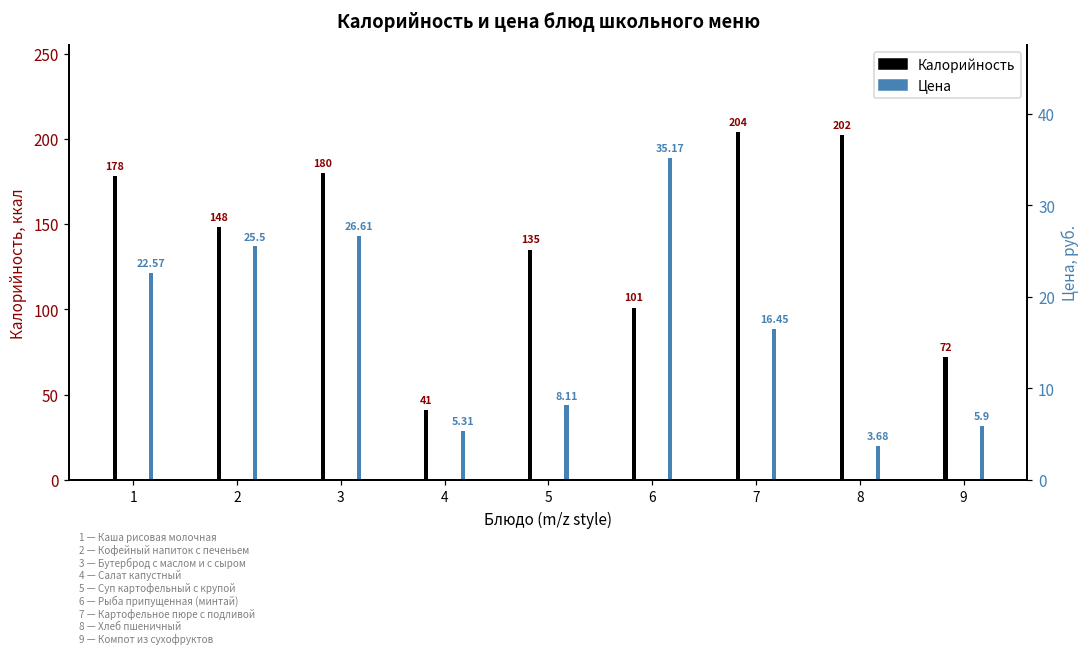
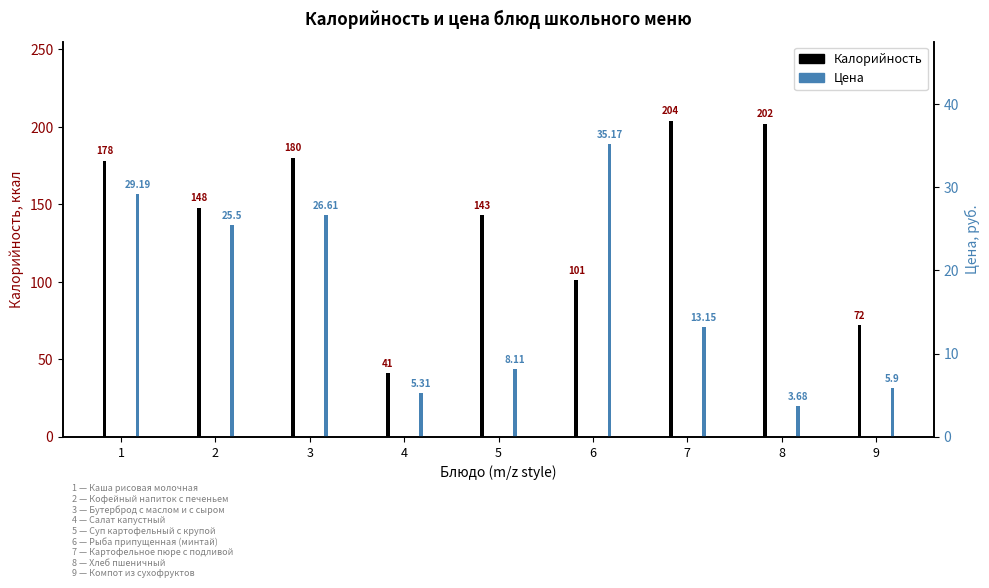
Калорийность, 5: 135 -> 143
Цена, 1: 22.57 -> 29.19
Цена, 7: 16.45 -> 13.15
